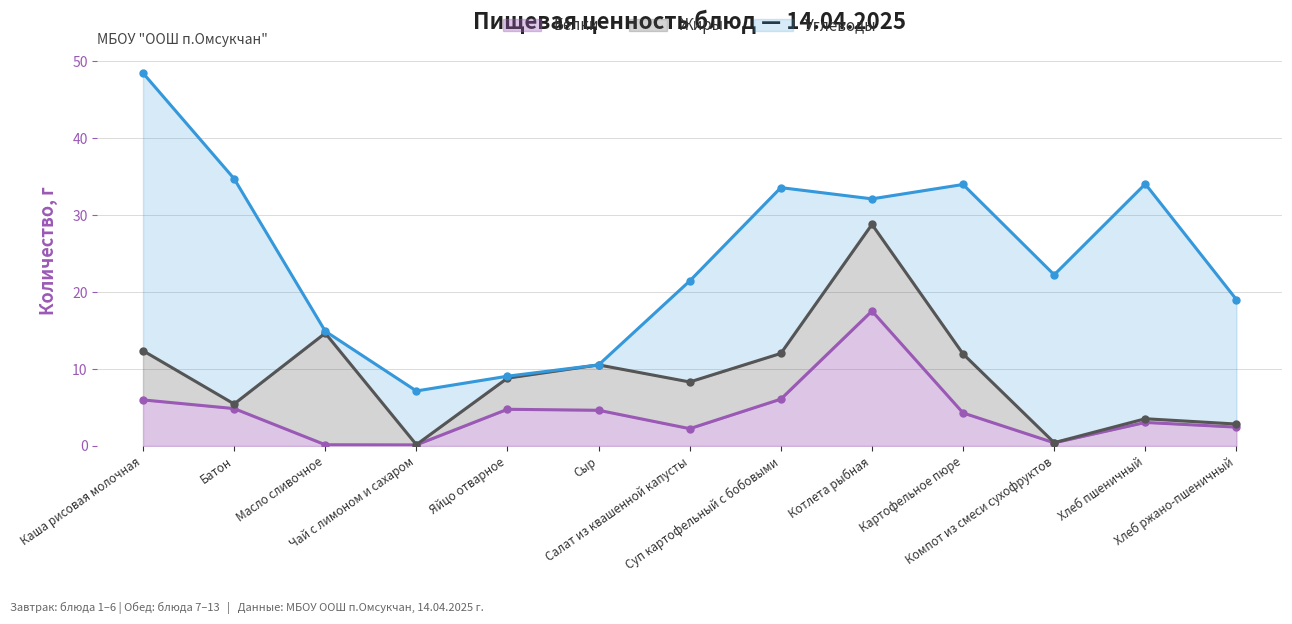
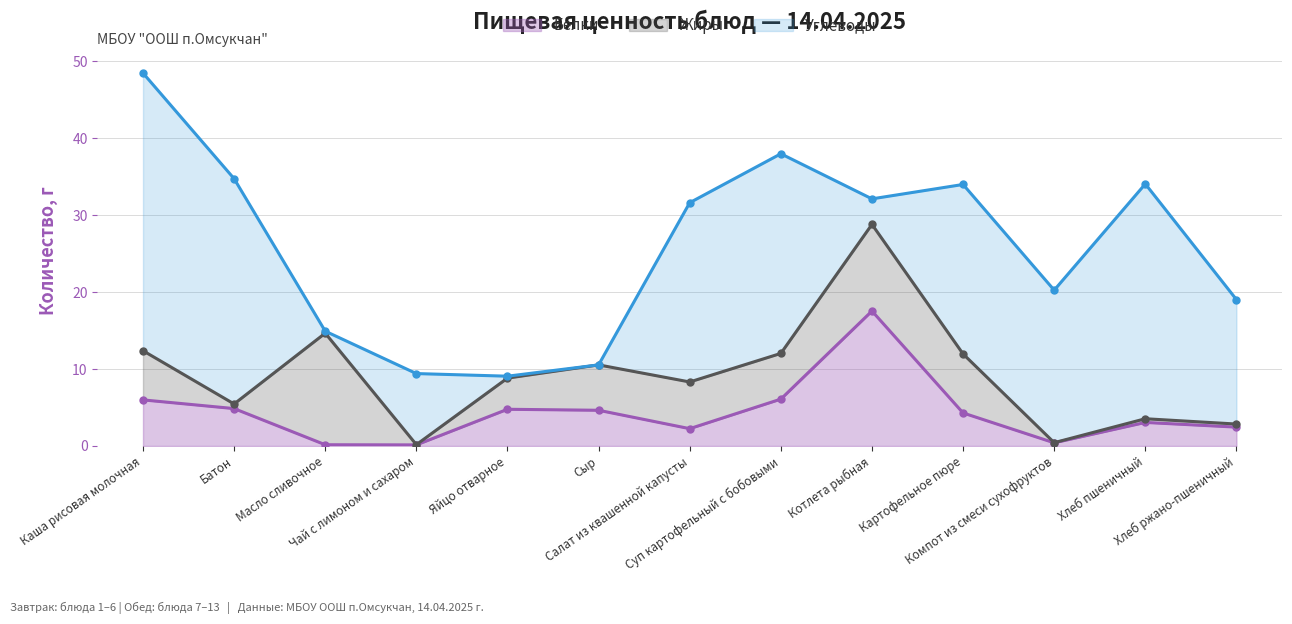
Углеводы, Чай с лимоном и сахаром: 7 -> 9
Углеводы, Салат из квашенной капусты: 13 -> 23
Углеводы, Суп картофельный с бобовыми: 22 -> 26
Углеводы, Компот из смеси сухофруктов: 22 -> 20
